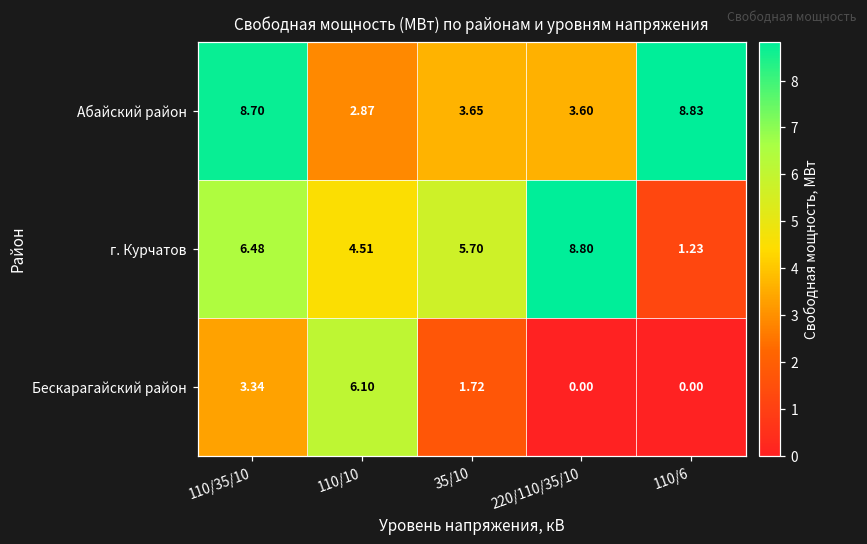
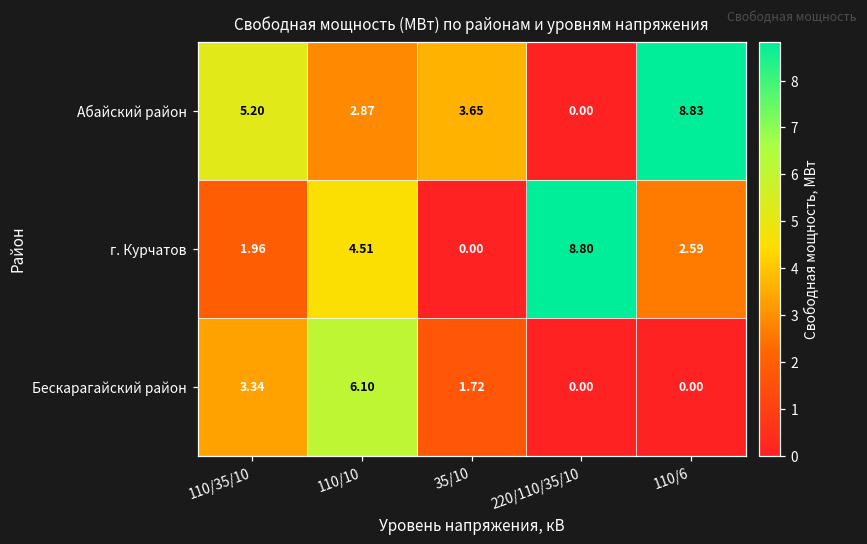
Абайский район, 110/35/10: 8.70 -> 5.20
Абайский район, 220/110/35/10: 3.60 -> 0.00
г. Курчатов, 110/35/10: 6.48 -> 1.96
г. Курчатов, 35/10: 5.70 -> 0.00
г. Курчатов, 110/6: 1.23 -> 2.59
